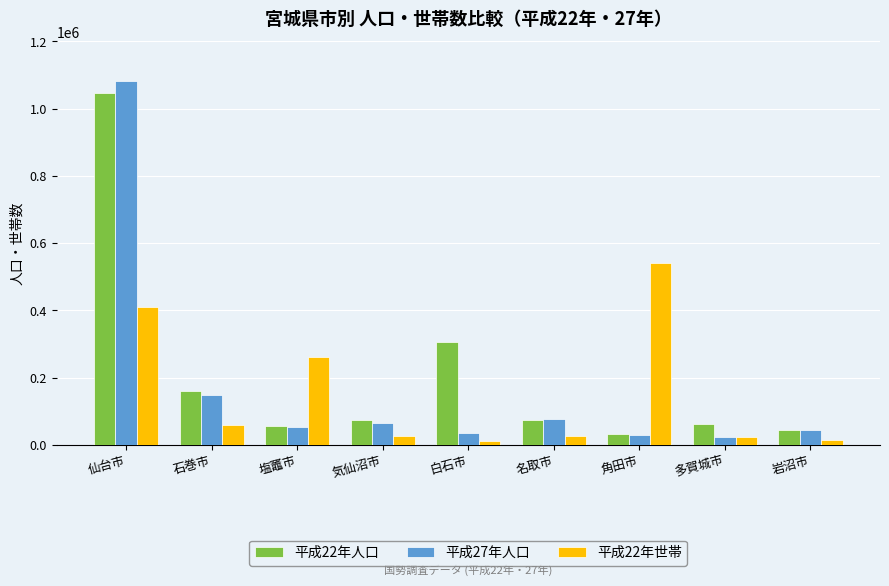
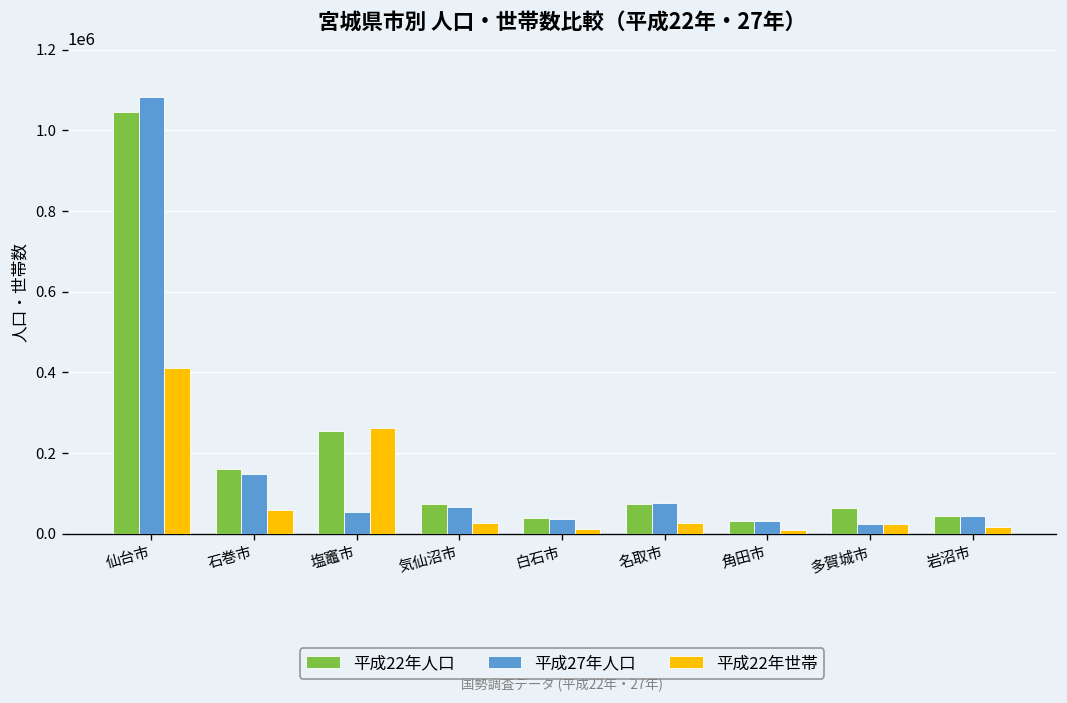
平成22年人口, 塩竈市: 60000 -> 250000
平成22年人口, 白石市: 310000 -> 40000
平成22年世帯, 角田市: 540000 -> 10000
